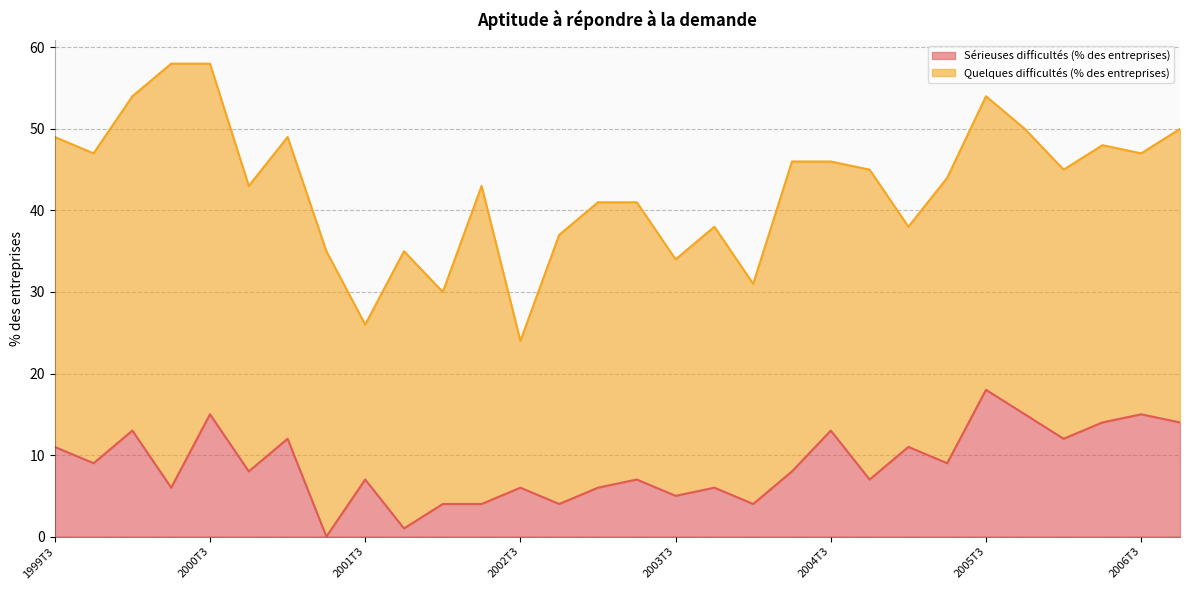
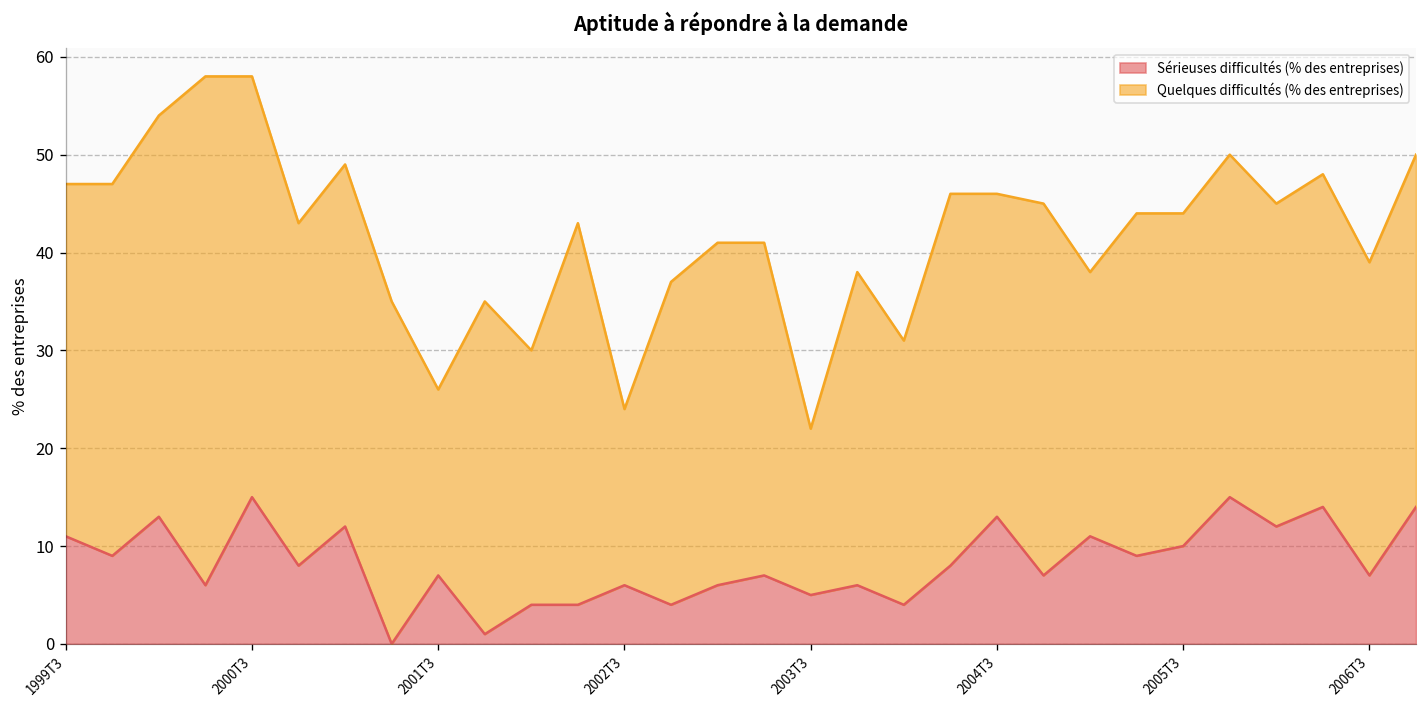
Quelques difficultés (% des entreprises), 1999T3: 38 -> 36
Quelques difficultés (% des entreprises), 2003T3: 29 -> 17
Sérieuses difficultés (% des entreprises), 2005T3: 18 -> 10
Quelques difficultés (% des entreprises), 2005T3: 36 -> 34
Sérieuses difficultés (% des entreprises), 2006T3: 15 -> 7
